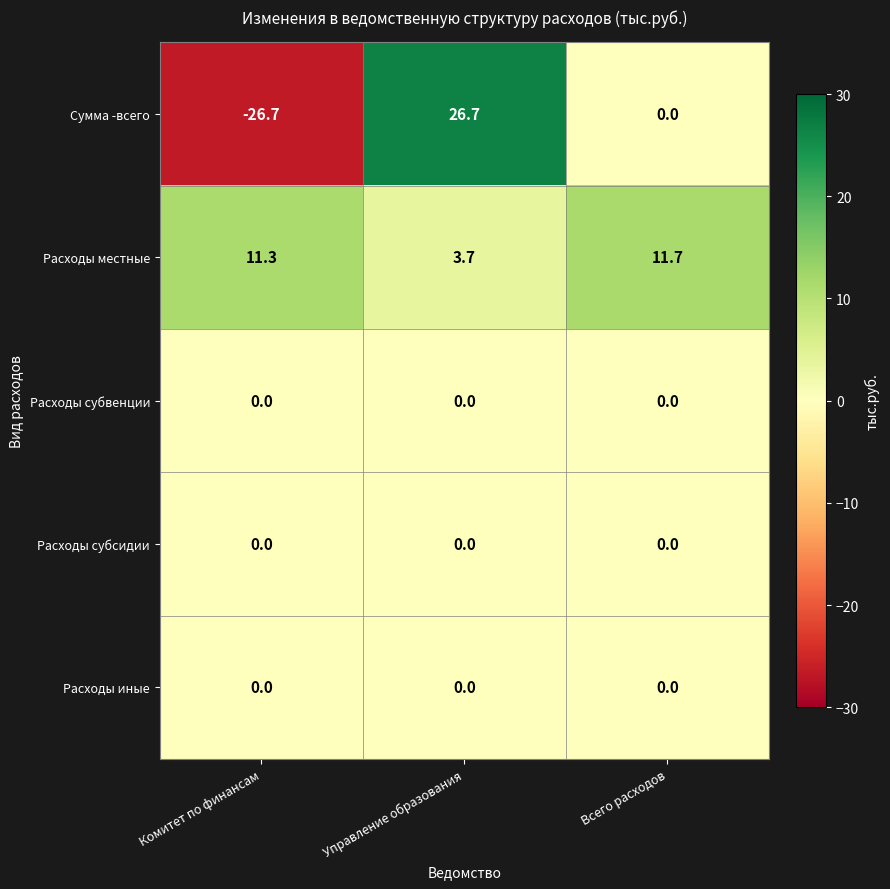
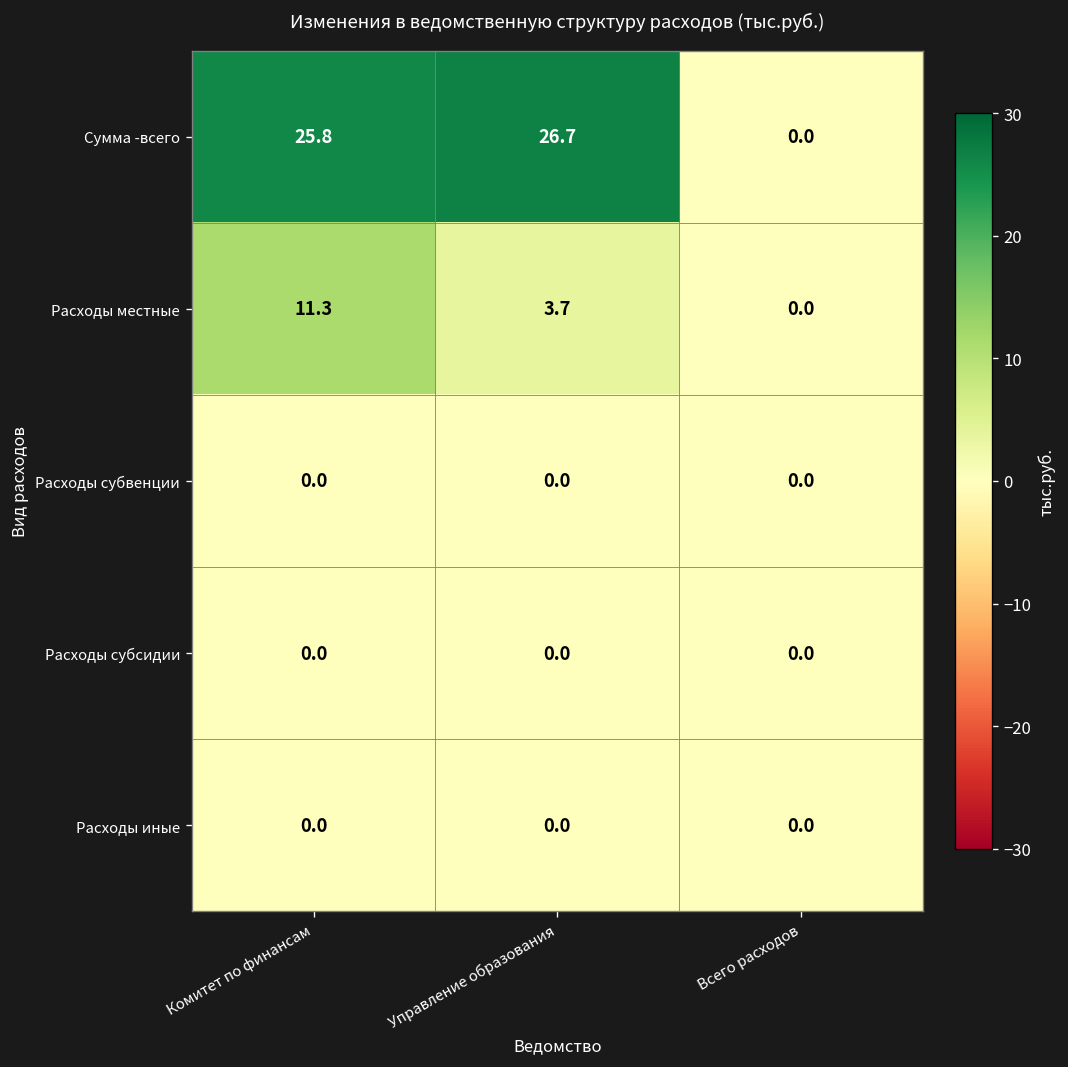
Сумма -всего, Комитет по финансам: -26.7 -> 25.8
Расходы местные, Всего расходов: 11.7 -> 0.0
